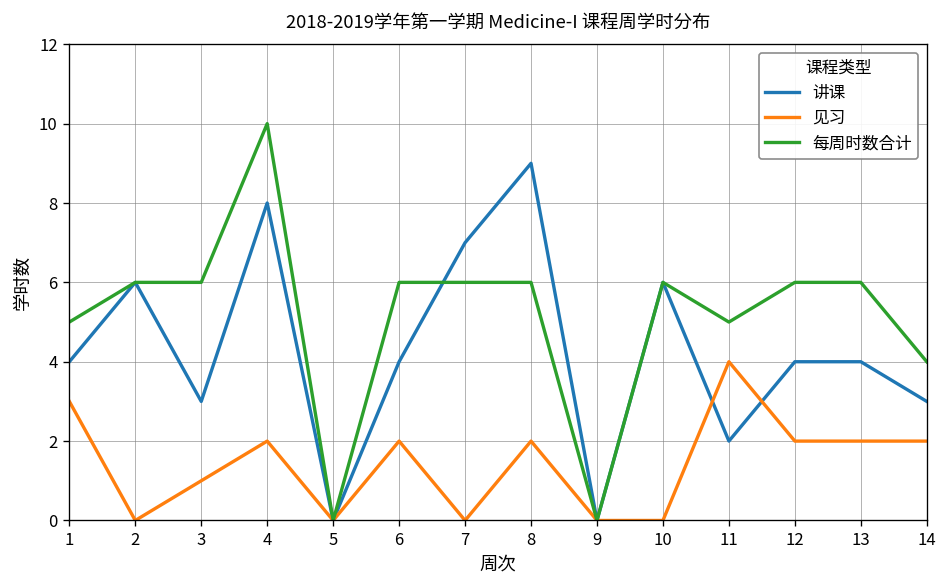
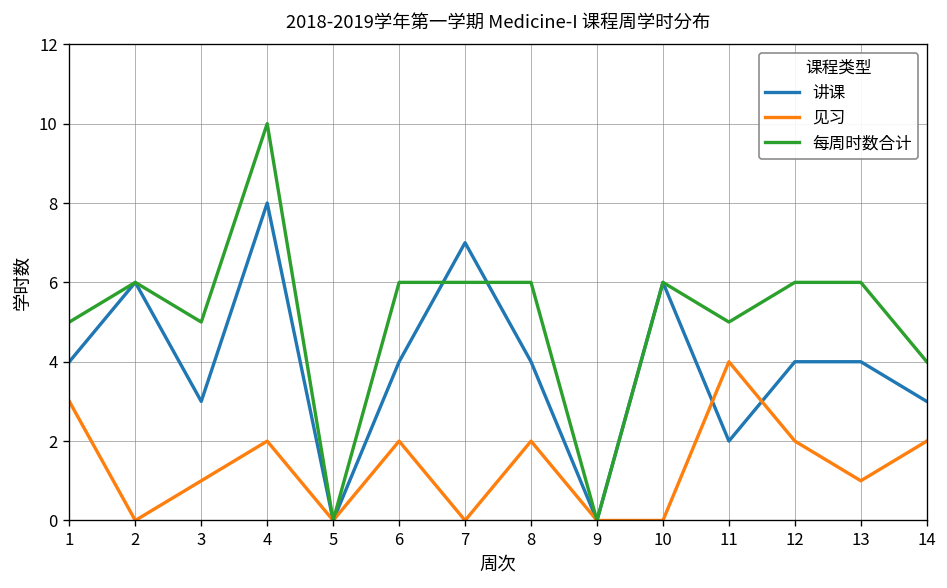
每周时数合计, 3: 6 -> 5
讲课, 8: 9 -> 4
见习, 13: 2 -> 1
